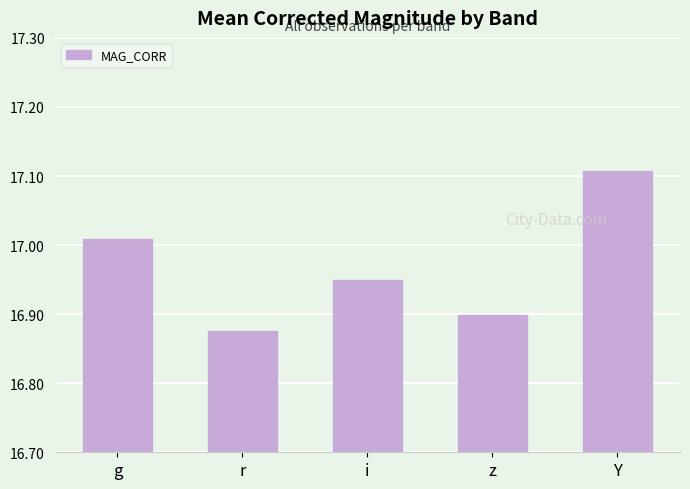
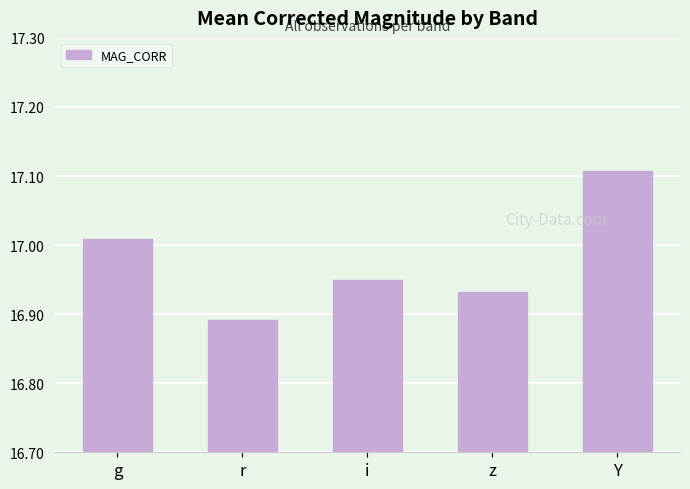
r: 16.88 -> 16.89
z: 16.90 -> 16.93
